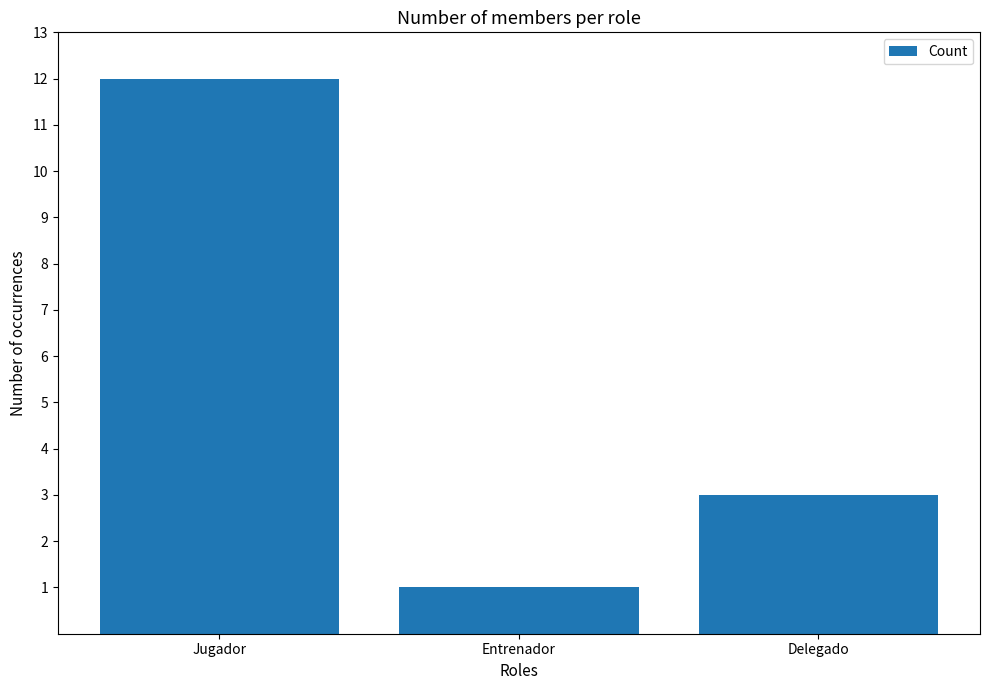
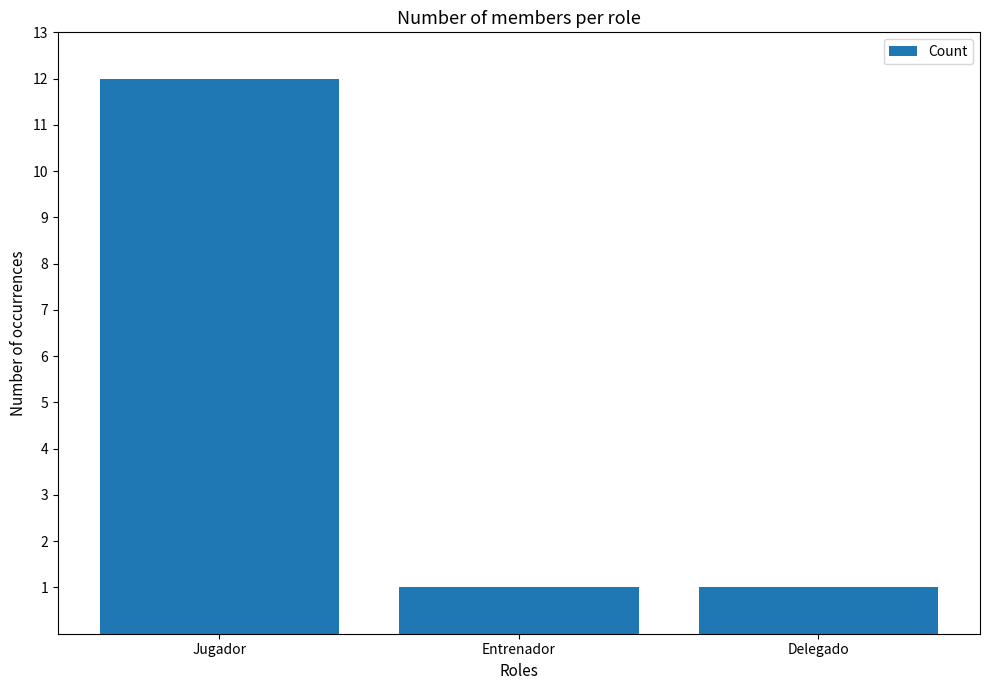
Delegado: 3 -> 1
